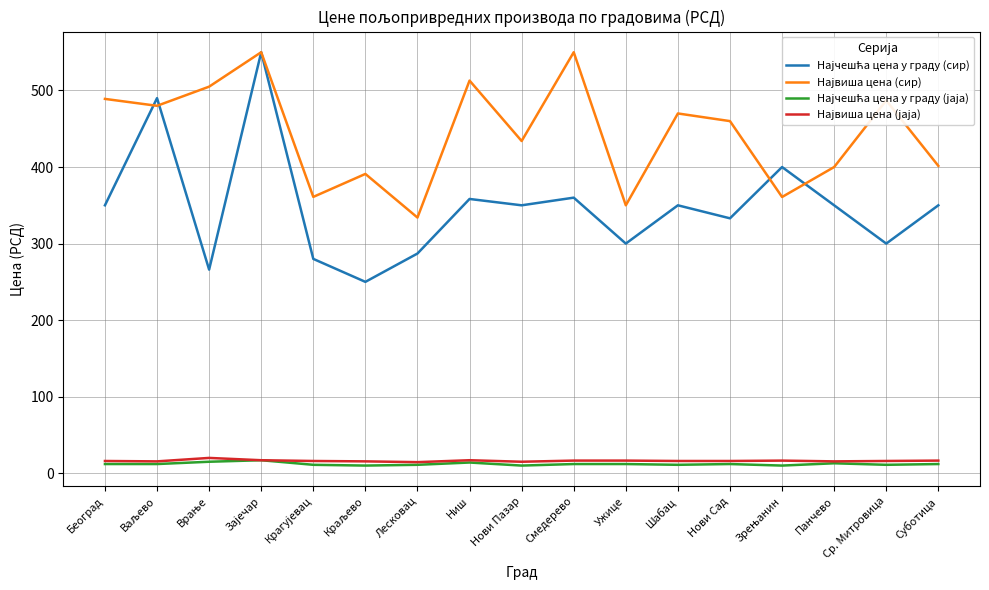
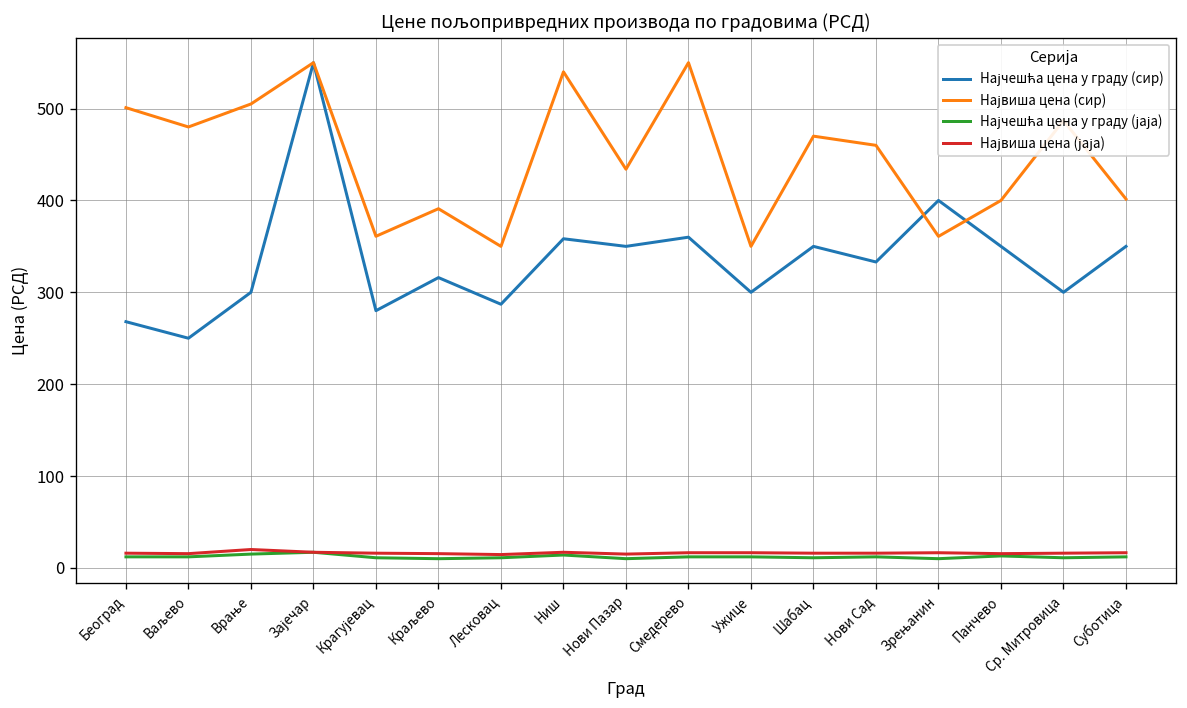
Најчешћа цена у граду (сир), Београд: 350 -> 270
Највиша цена (сир), Београд: 490 -> 500
Најчешћа цена у граду (сир), Ваљево: 490 -> 250
Најчешћа цена у граду (сир), Врање: 270 -> 300
Најчешћа цена у граду (сир), Краљево: 250 -> 320
Највиша цена (сир), Лесковац: 330 -> 350
Највиша цена (сир), Ниш: 510 -> 540
